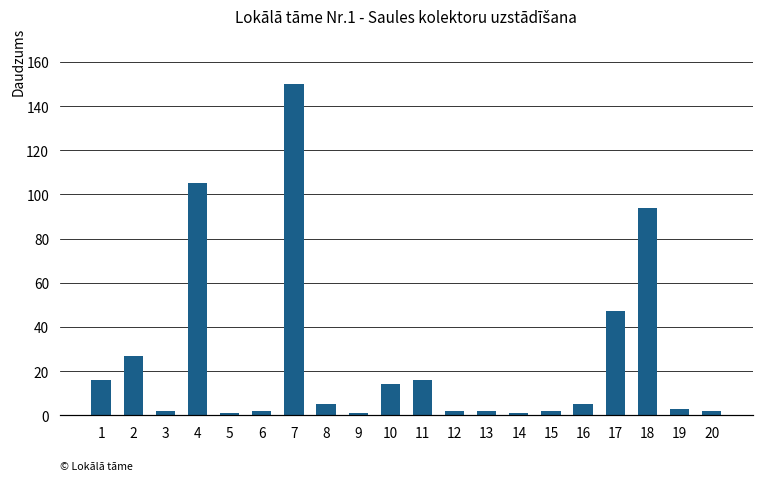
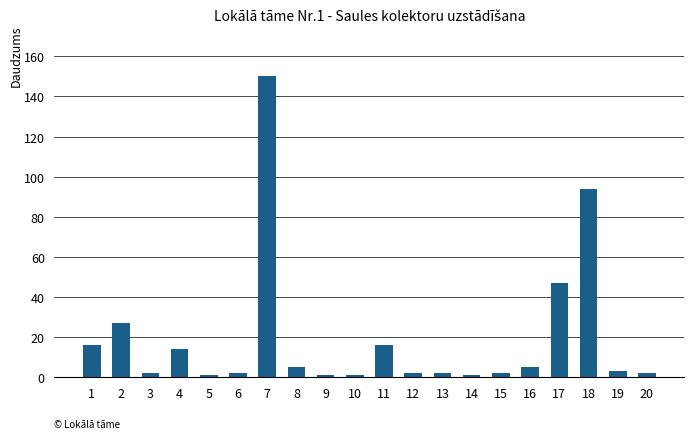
4: 105 -> 14
10: 14 -> 1
